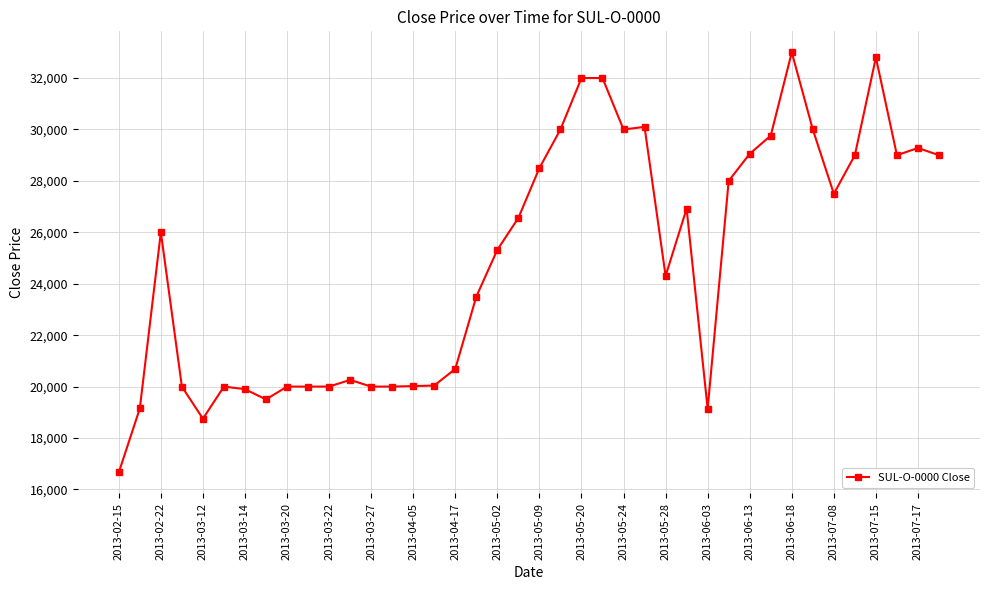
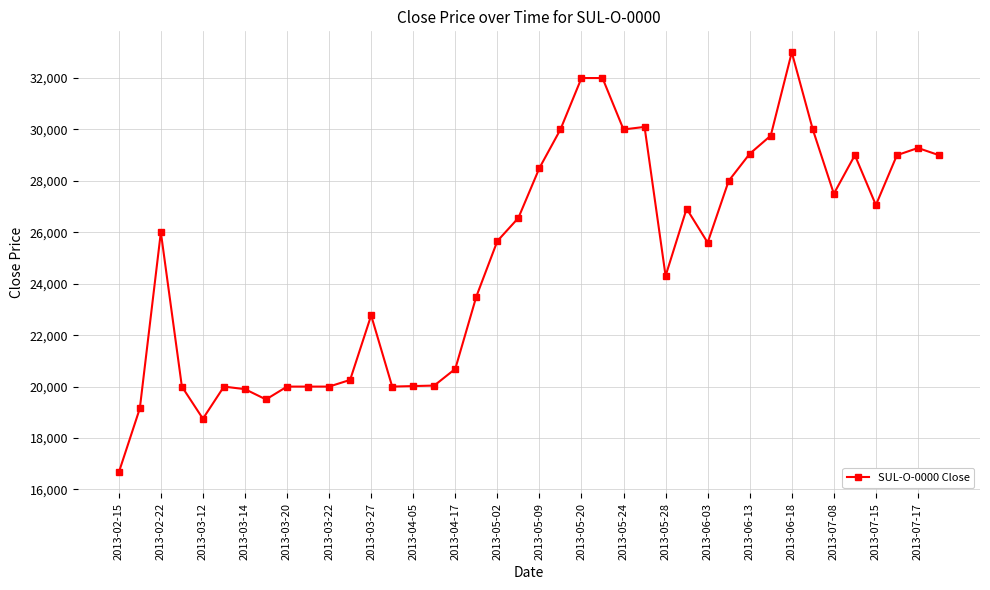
2013-03-27: 20,000 -> 22,800
2013-05-02: 25,300 -> 25,700
2013-06-03: 19,100 -> 25,600
2013-07-15: 32,800 -> 27,100
